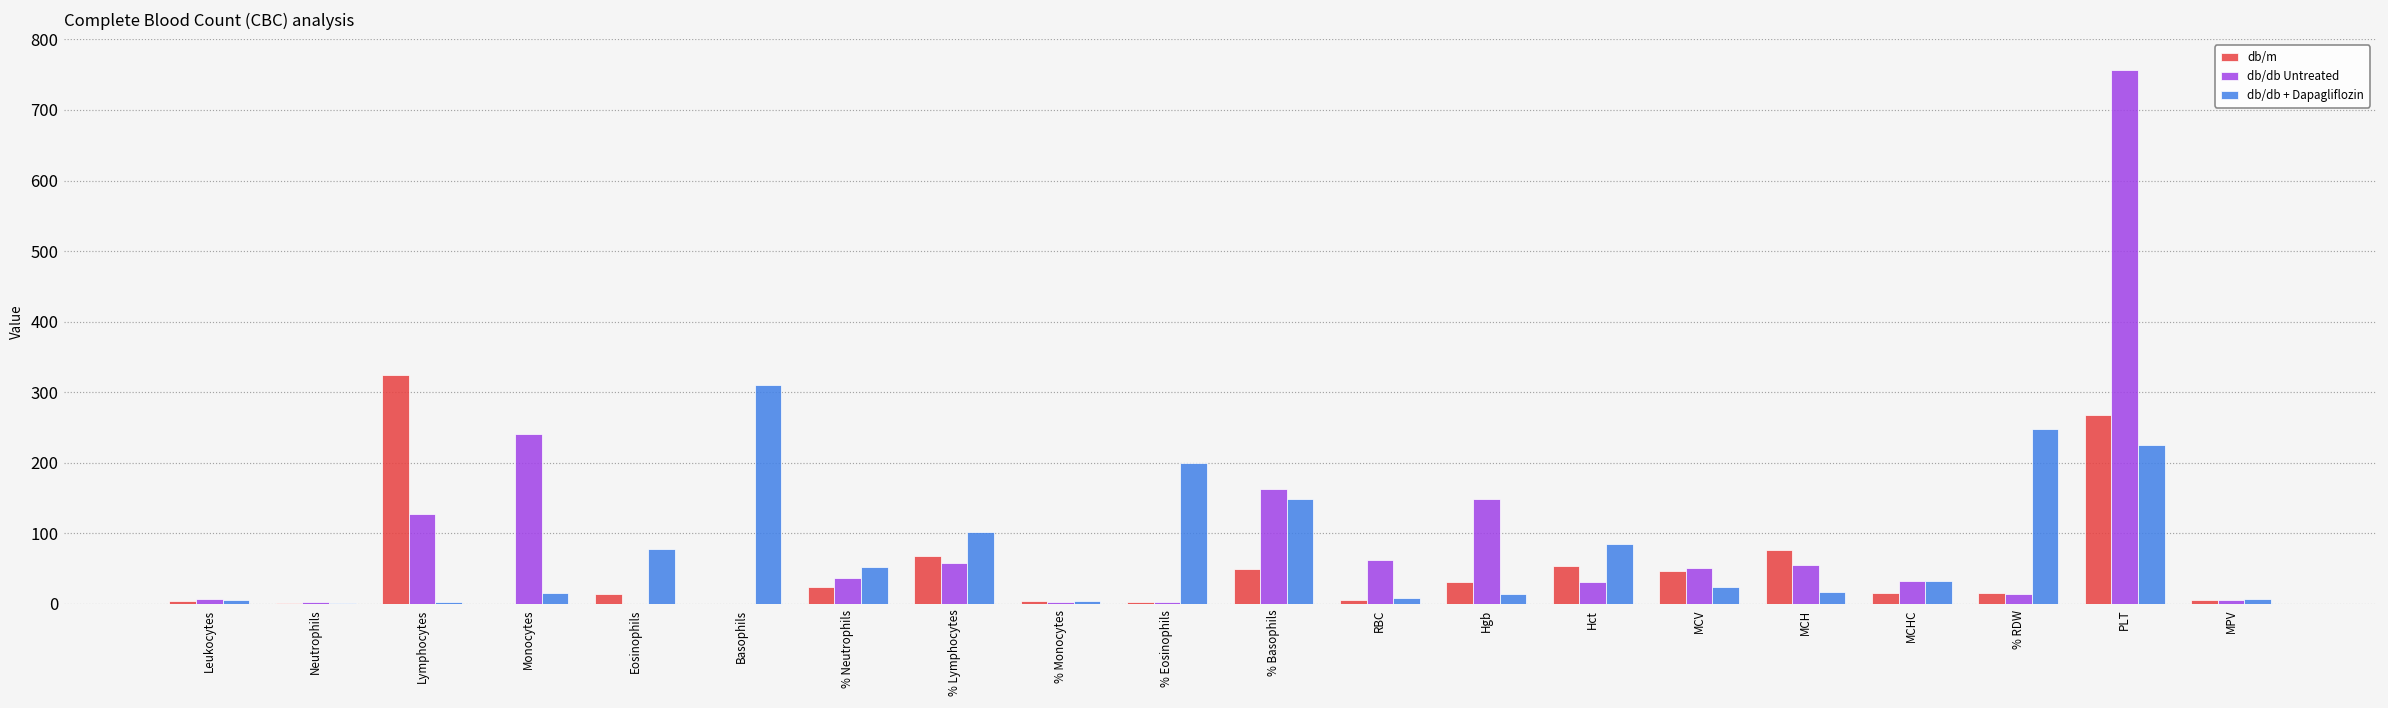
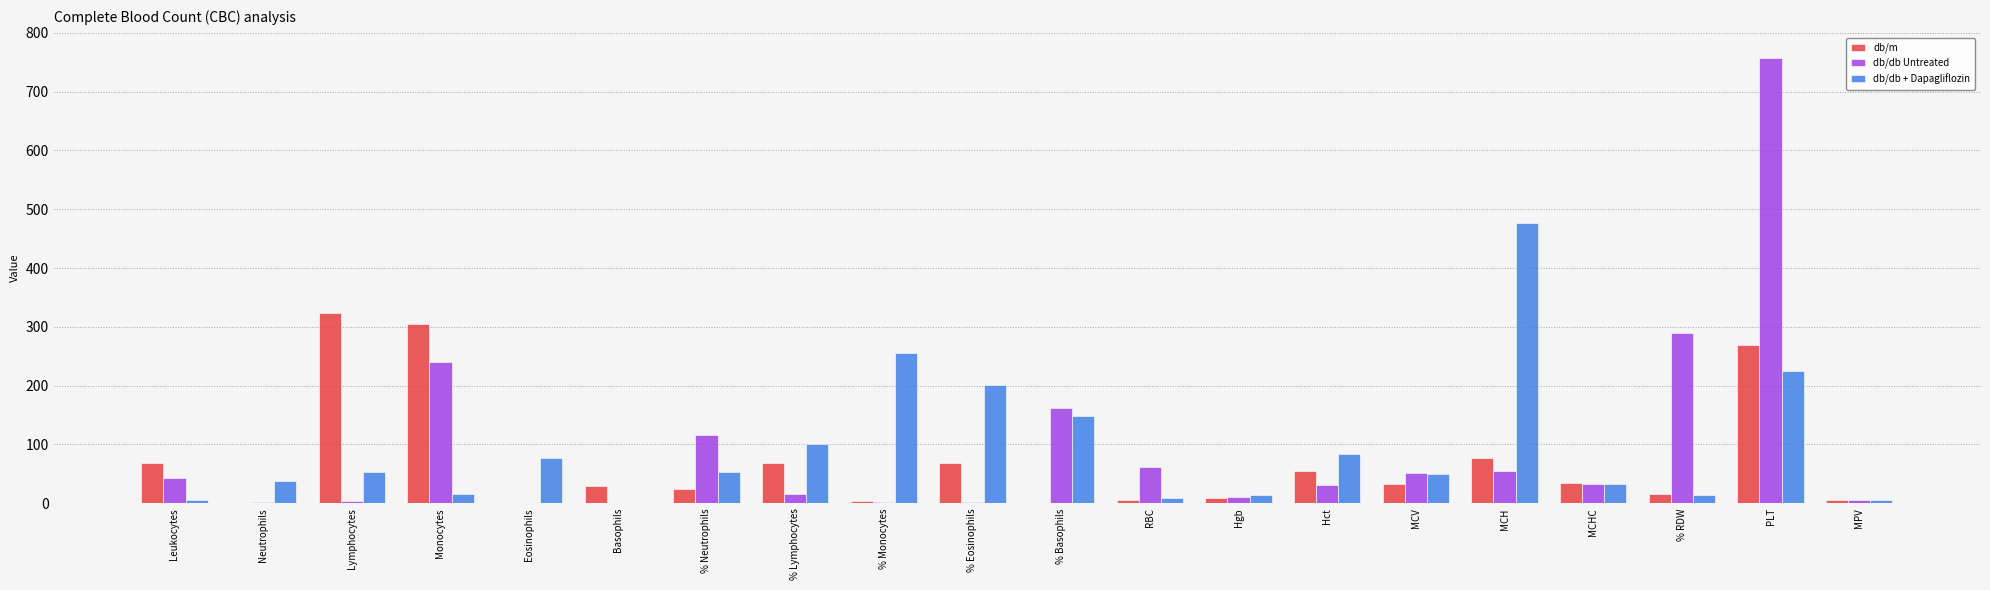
db/m, Leukocytes: 0 -> 70
db/db Untreated, Leukocytes: 10 -> 40
db/db + Dapagliflozin, Neutrophils: 0 -> 40
db/db Untreated, Lymphocytes: 130 -> 0
db/db + Dapagliflozin, Lymphocytes: 0 -> 50
db/m, Monocytes: 0 -> 300
db/m, Eosinophils: 10 -> 0
db/m, Basophils: 0 -> 30
db/db + Dapagliflozin, Basophils: 310 -> 0
db/db Untreated, % Neutrophils: 40 -> 120
db/db Untreated, % Lymphocytes: 60 -> 20
db/db + Dapagliflozin, % Monocytes: 0 -> 260
db/m, % Eosinophils: 0 -> 70
db/m, % Basophils: 50 -> 0
db/m, Hgb: 30 -> 10
db/db Untreated, Hgb: 150 -> 10
db/m, MCV: 50 -> 30
db/db + Dapagliflozin, MCV: 20 -> 50
db/db + Dapagliflozin, MCH: 20 -> 480
db/m, MCHC: 20 -> 30
db/db Untreated, % RDW: 10 -> 290
db/db + Dapagliflozin, % RDW: 250 -> 10
